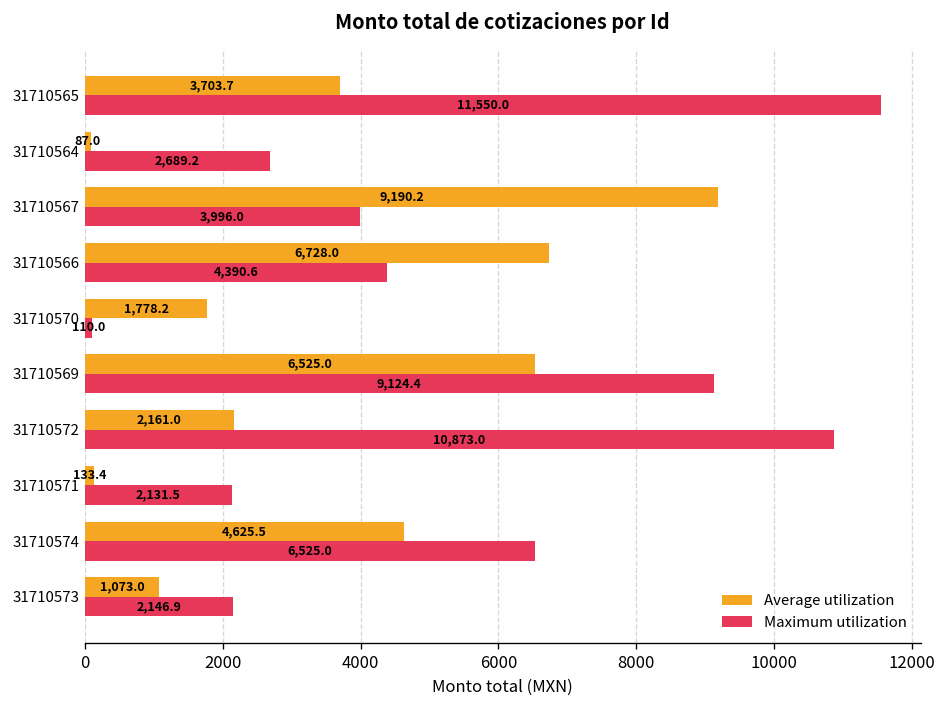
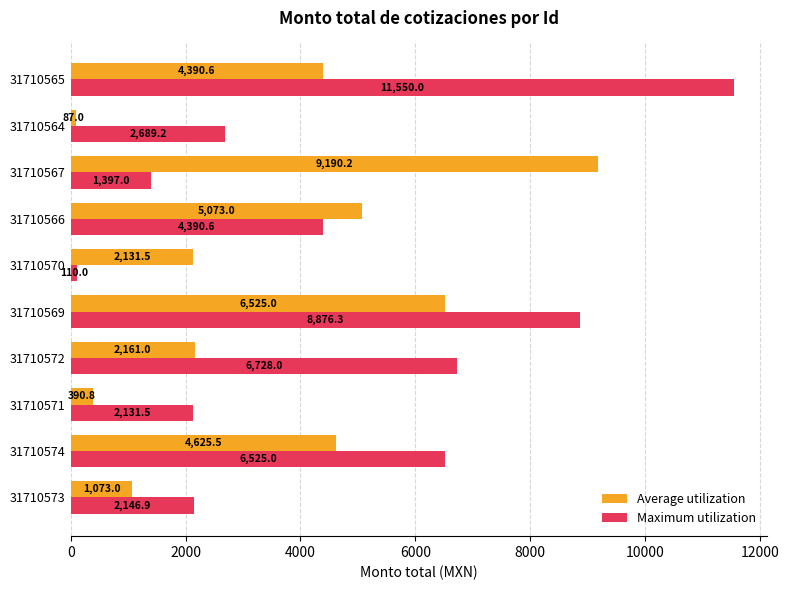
Average utilization, 31710565: 3,703.7 -> 4,390.6
Maximum utilization, 31710567: 3,996.0 -> 1,397.0
Average utilization, 31710566: 6,728.0 -> 5,073.0
Average utilization, 31710570: 1,778.2 -> 2,131.5
Maximum utilization, 31710569: 9,124.4 -> 8,876.3
Maximum utilization, 31710572: 10,873.0 -> 6,728.0
Average utilization, 31710571: 133.4 -> 390.8
